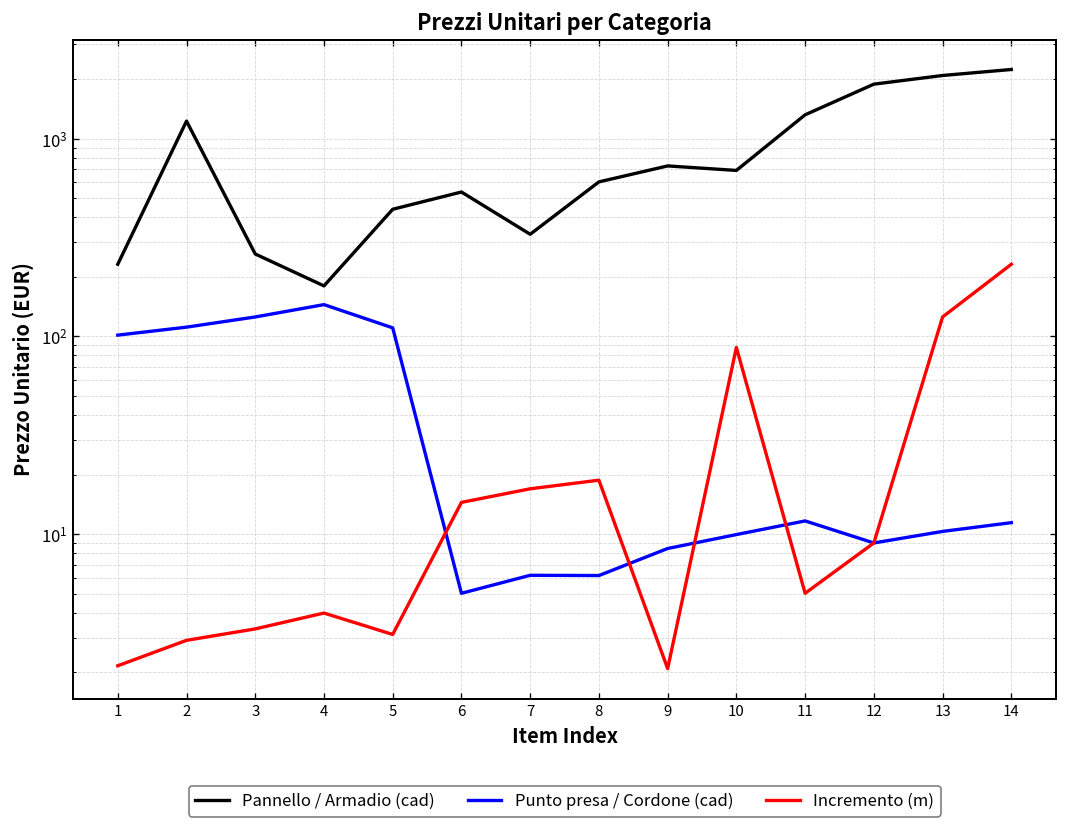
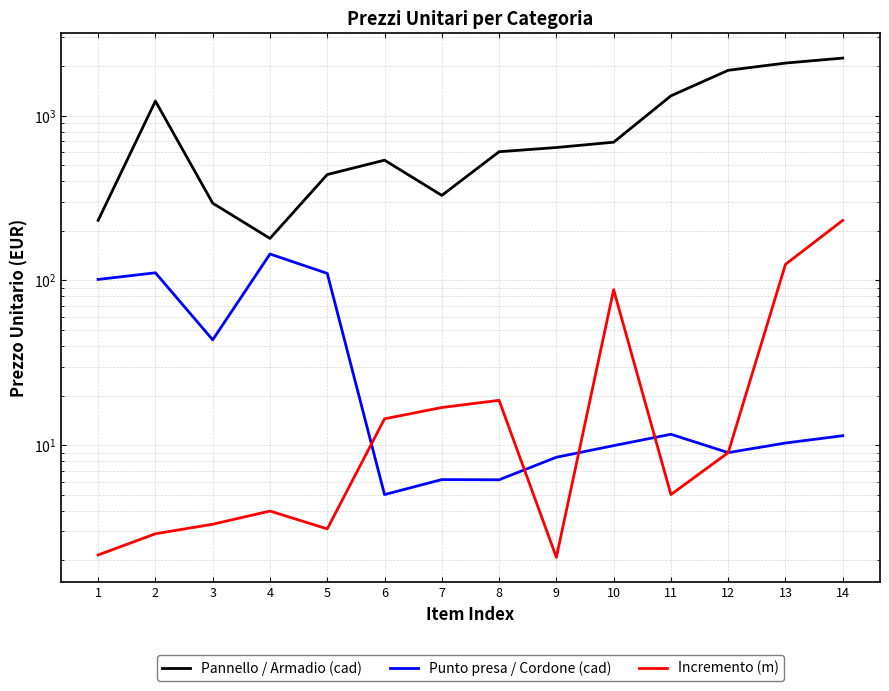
Pannello / Armadio (cad), 3: 260 -> 290
Punto presa / Cordone (cad), 3: 130 -> 44
Pannello / Armadio (cad), 9: 700 -> 640
